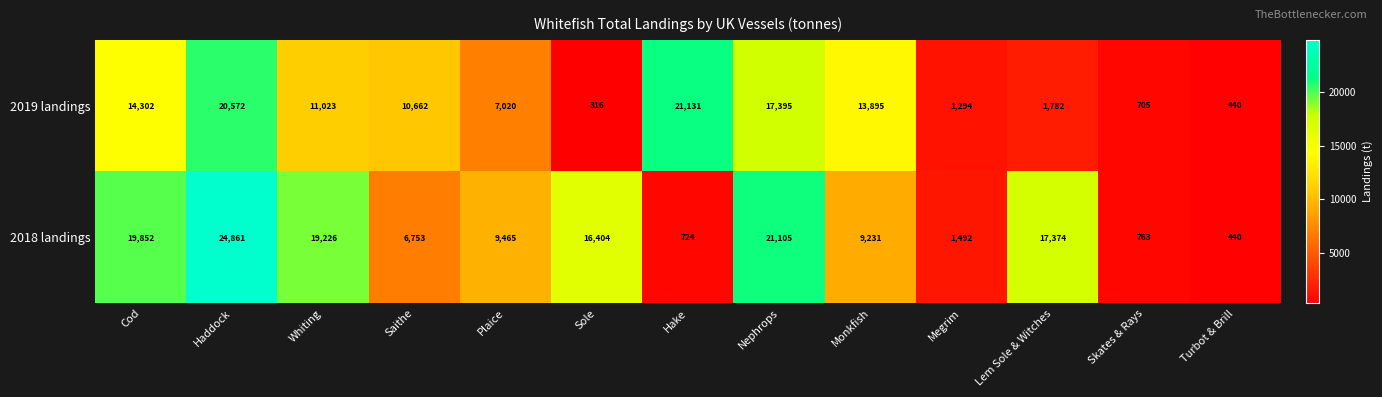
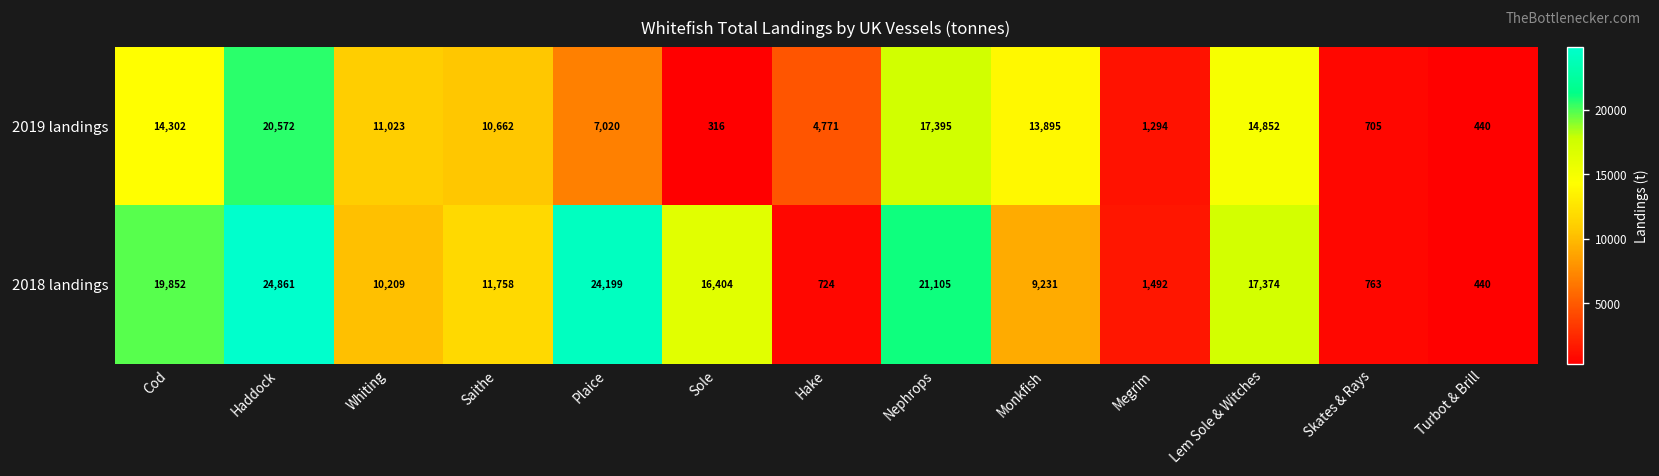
2019 landings, Hake: 21,131 -> 4,771
2019 landings, Lem Sole & Witches: 1,782 -> 14,852
2018 landings, Whiting: 19,226 -> 10,209
2018 landings, Saithe: 6,753 -> 11,758
2018 landings, Plaice: 9,465 -> 24,199
